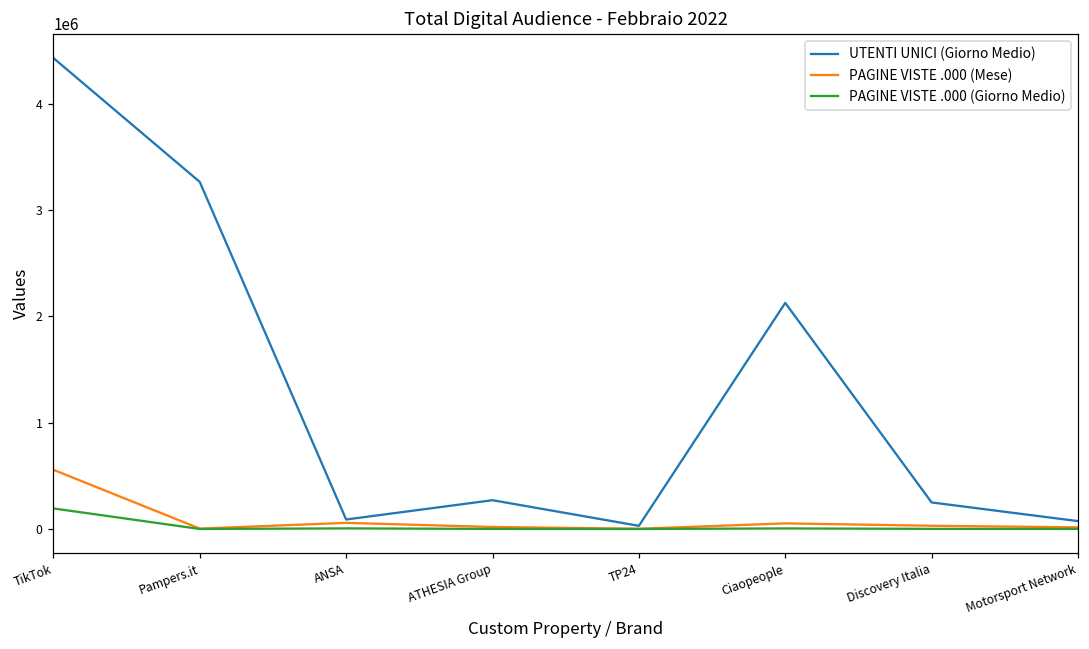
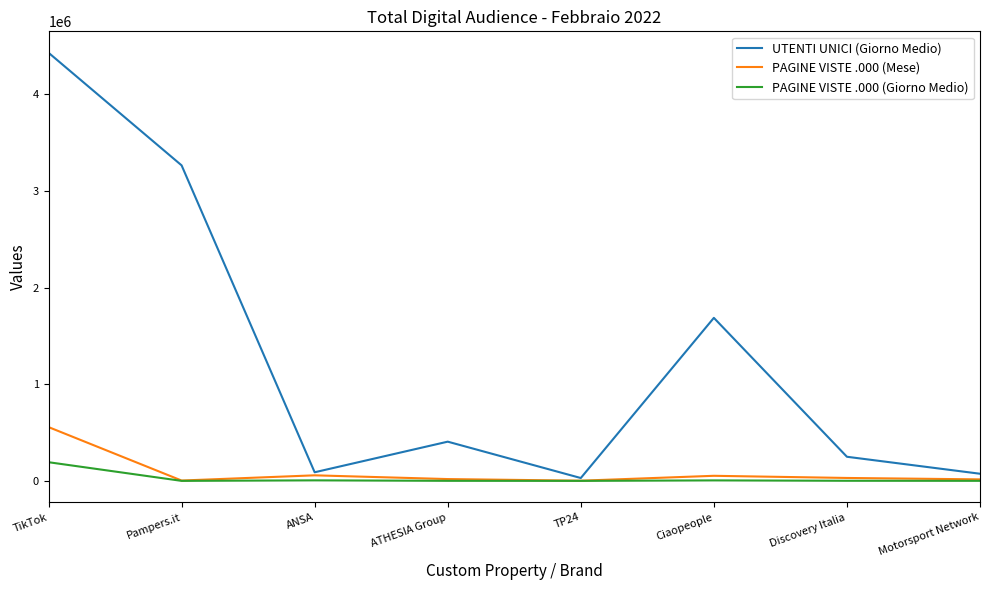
UTENTI UNICI (Giorno Medio), ATHESIA Group: 300000 -> 400000
UTENTI UNICI (Giorno Medio), Ciaopeople: 2100000 -> 1700000
